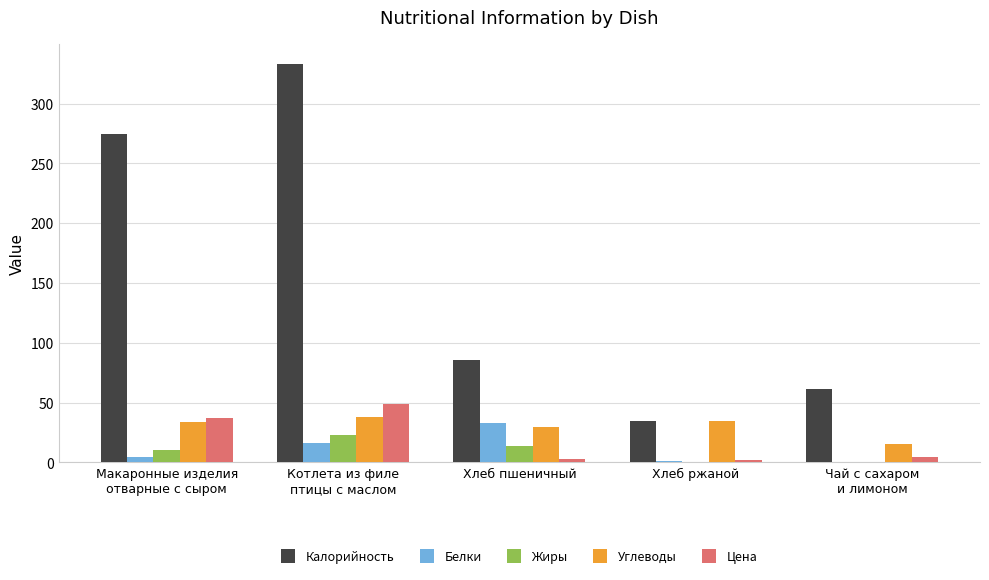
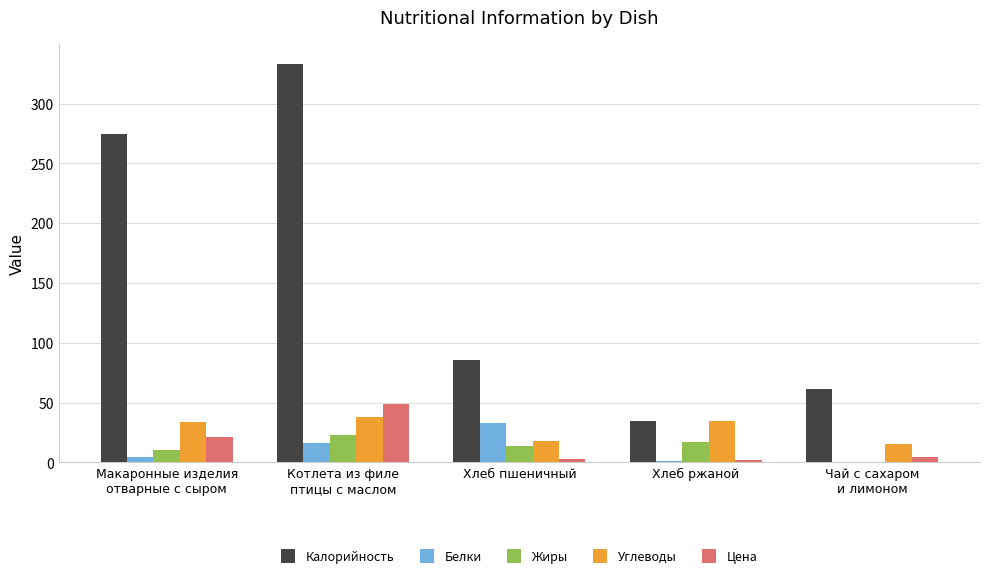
Цена, Макаронные изделия отварные с сыром: 37 -> 22
Углеводы, Хлеб пшеничный: 30 -> 18
Жиры, Хлеб ржаной: 0 -> 17
